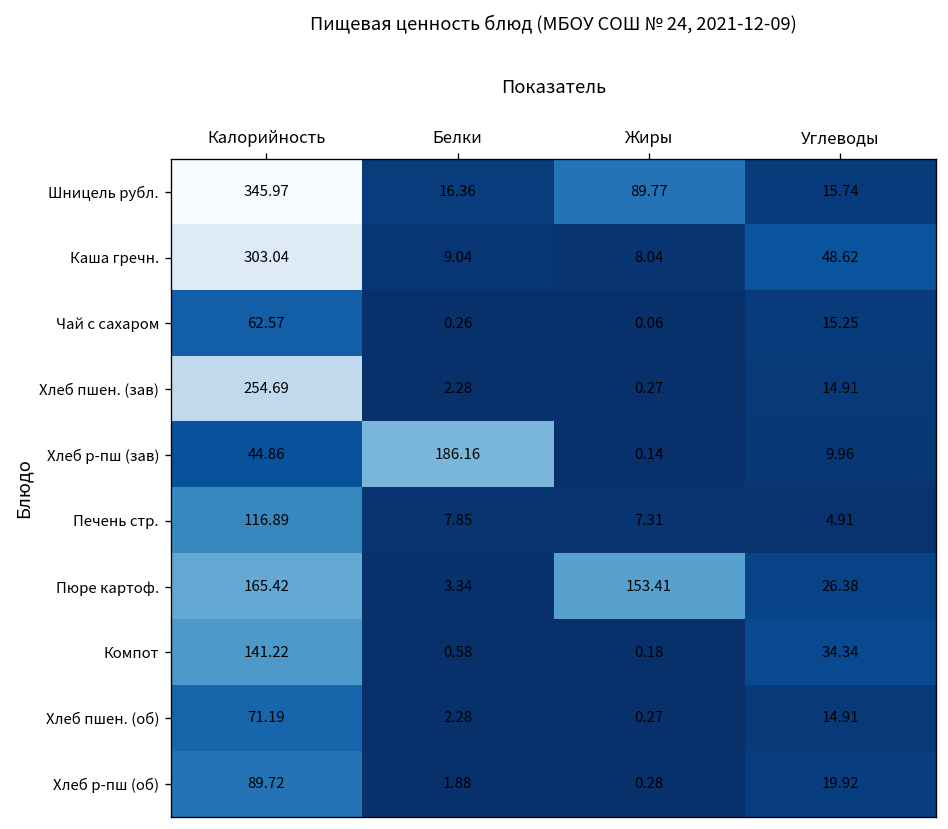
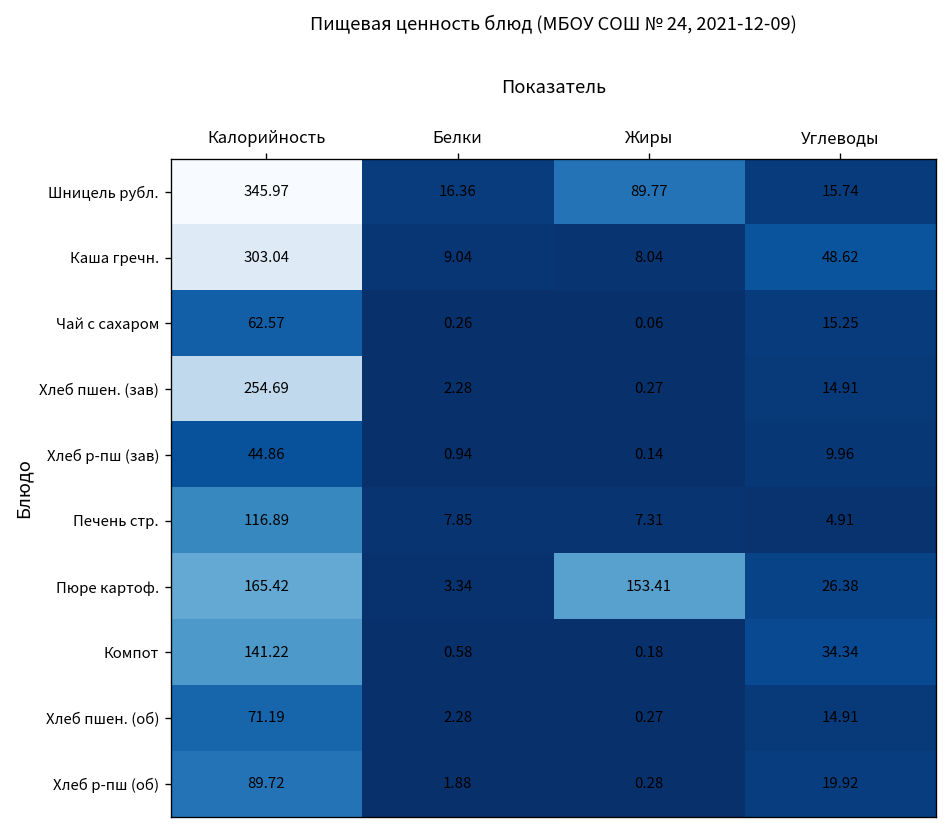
Хлеб р-пш (зав), Белки: 186.16 -> 0.94
